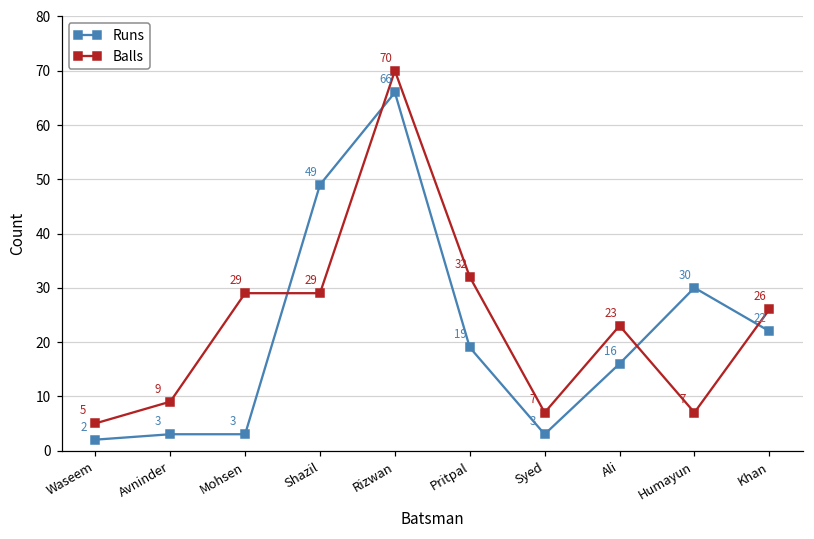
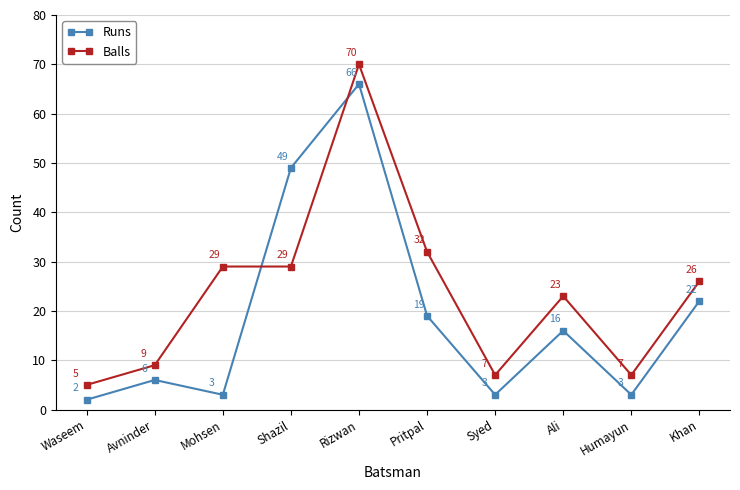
Runs, Avninder: 3 -> 6
Runs, Humayun: 30 -> 3
